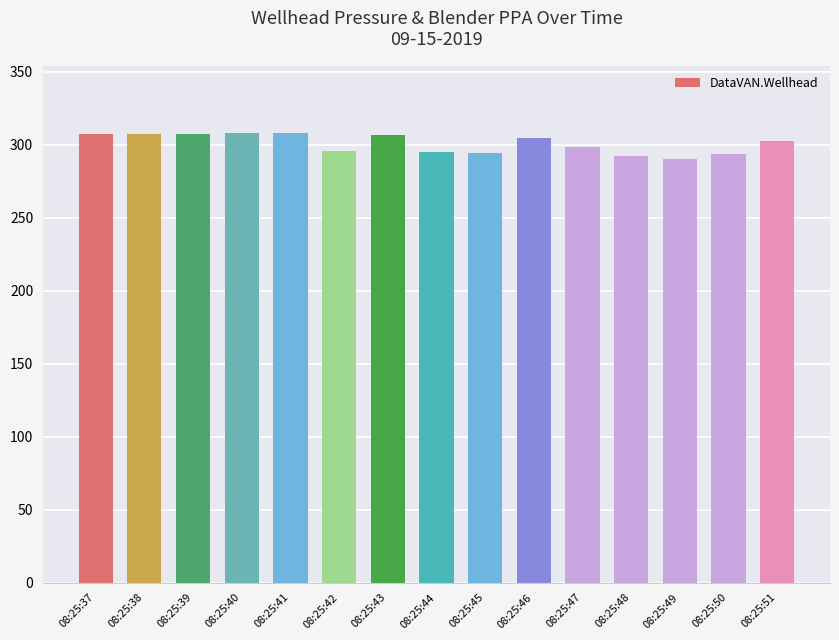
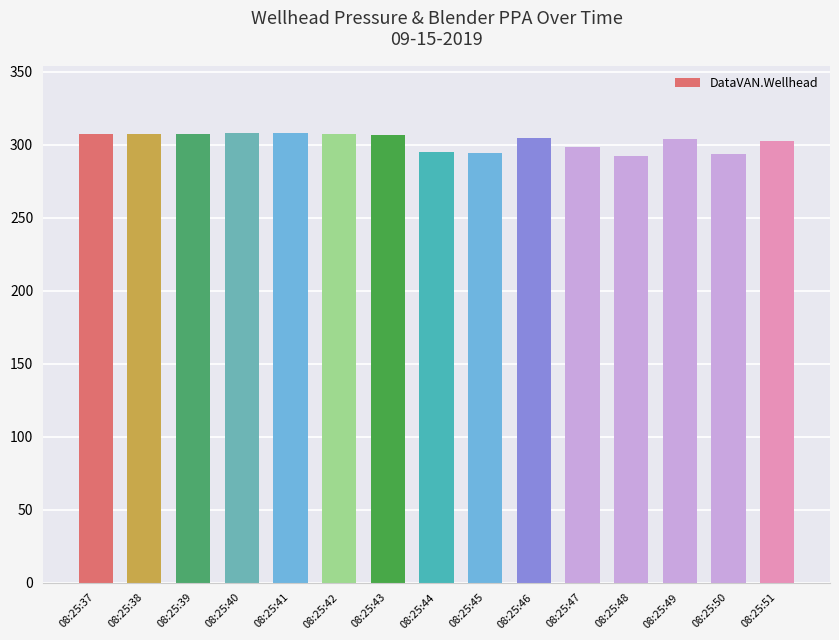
08:25:42: 296 -> 307
08:25:49: 290 -> 304
